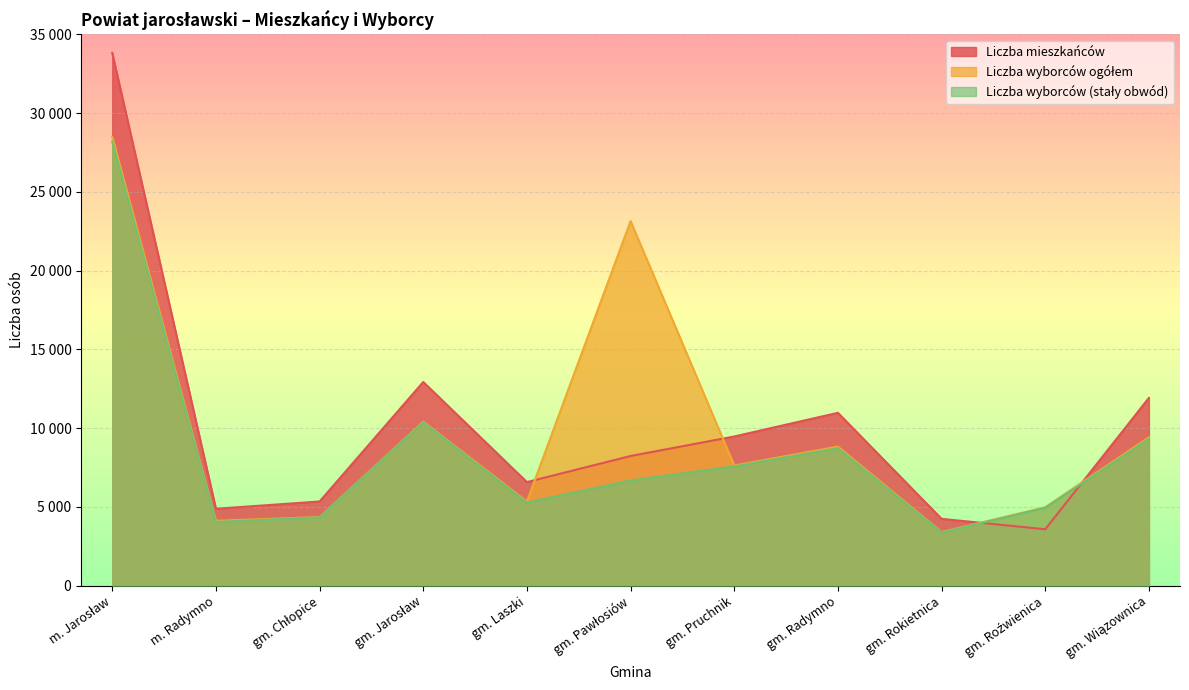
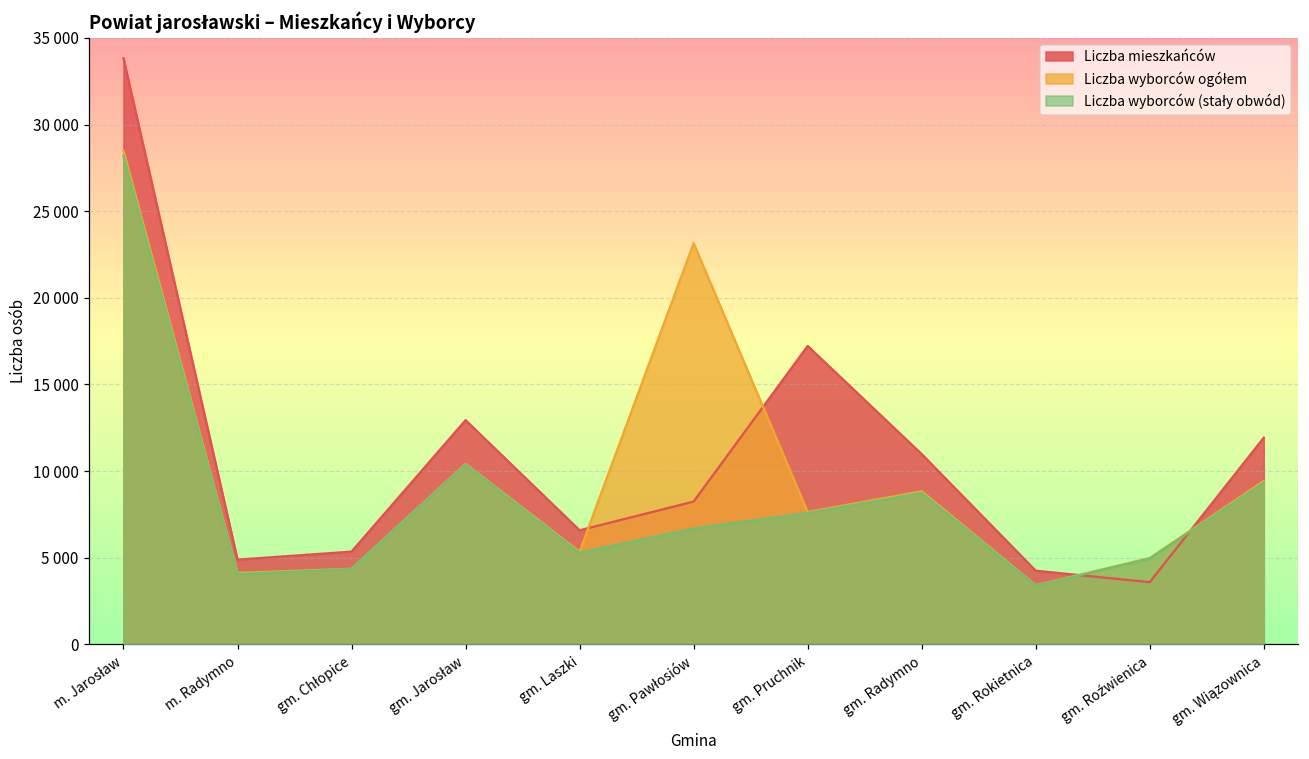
Liczba mieszkańców, gm. Pruchnik: 9500 -> 17200
